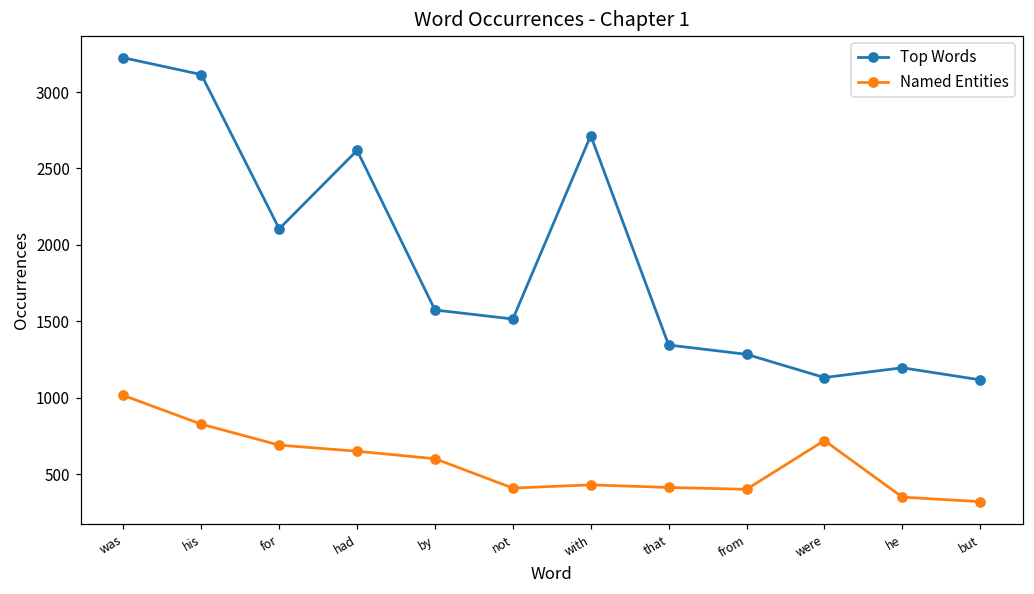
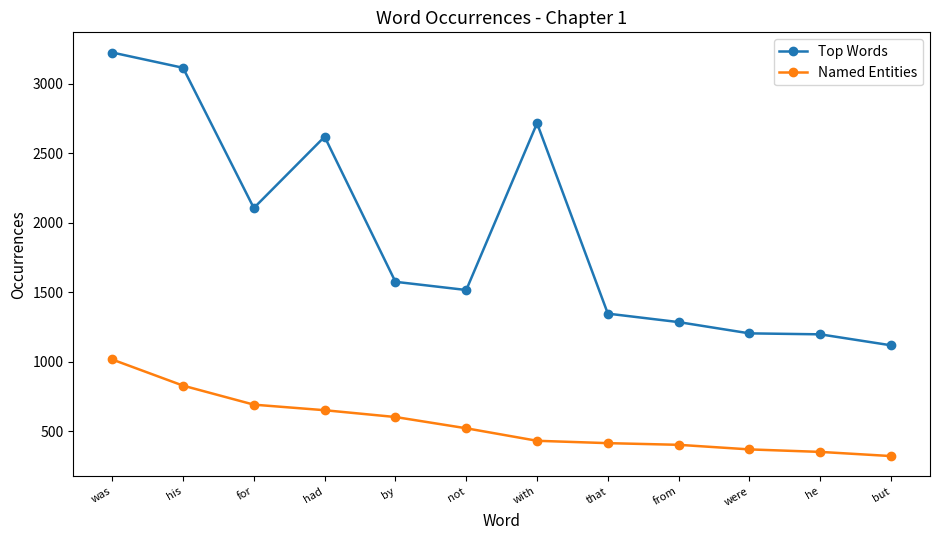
Named Entities, not: 410 -> 520
Top Words, were: 1130 -> 1200
Named Entities, were: 720 -> 370
